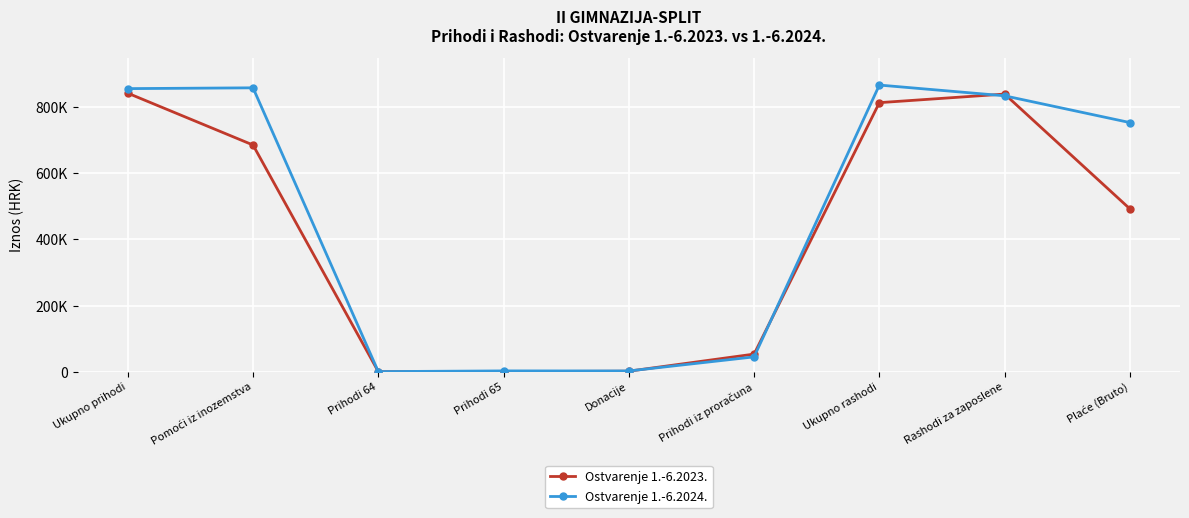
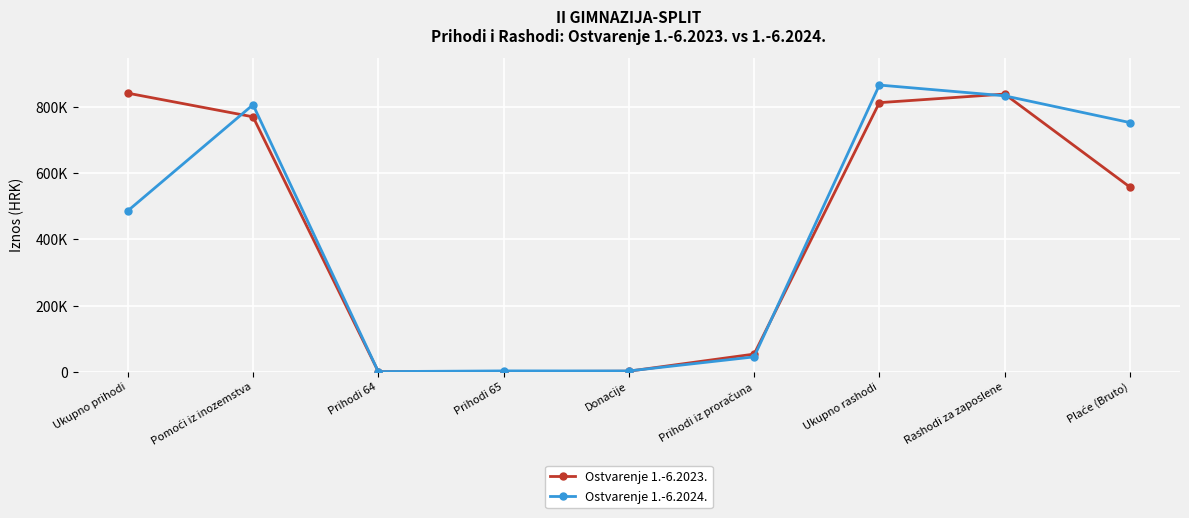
Ostvarenje 1.-6.2024., Ukupno prihodi: 860000 -> 490000
Ostvarenje 1.-6.2023., Pomoći iz inozemstva: 690000 -> 770000
Ostvarenje 1.-6.2024., Pomoći iz inozemstva: 860000 -> 810000
Ostvarenje 1.-6.2023., Plaće (Bruto): 490000 -> 560000
